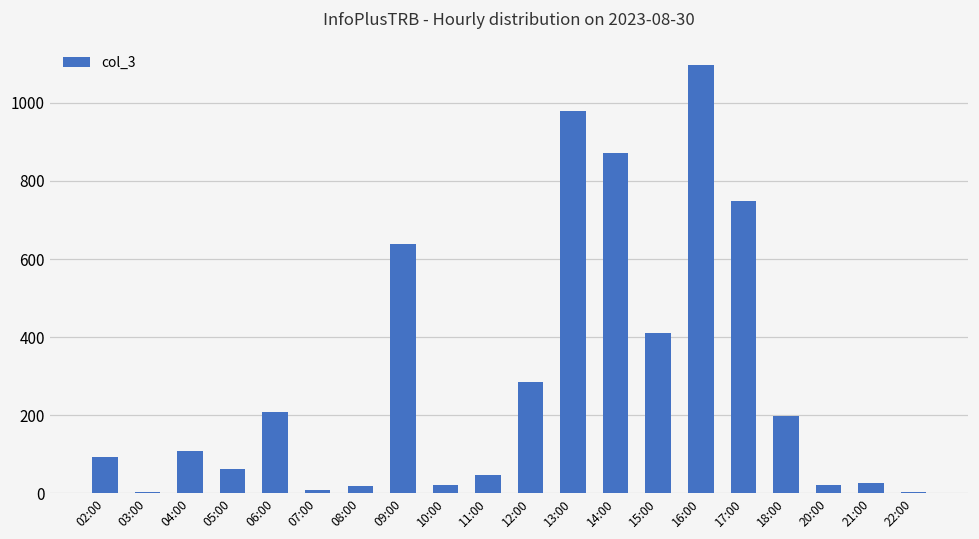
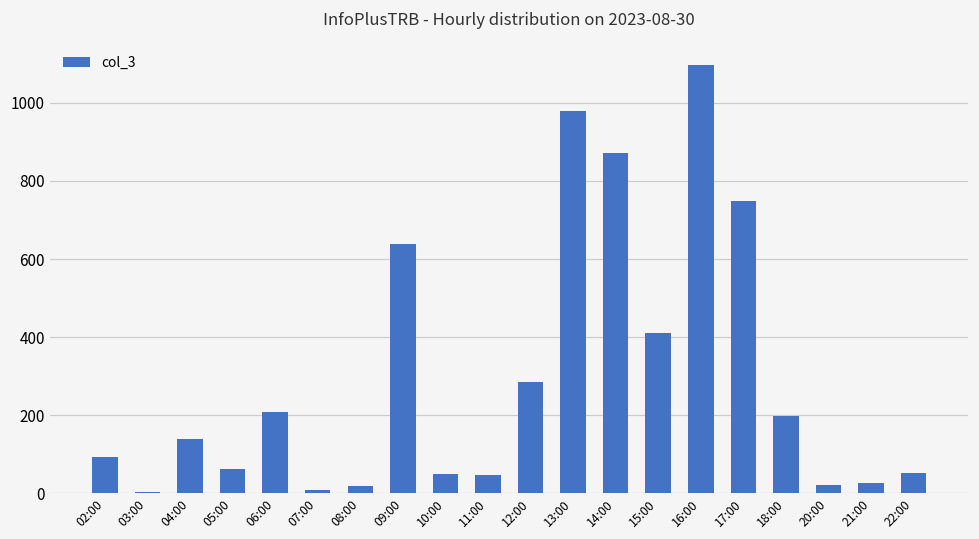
04:00: 110 -> 140
10:00: 20 -> 50
22:00: 0 -> 50
